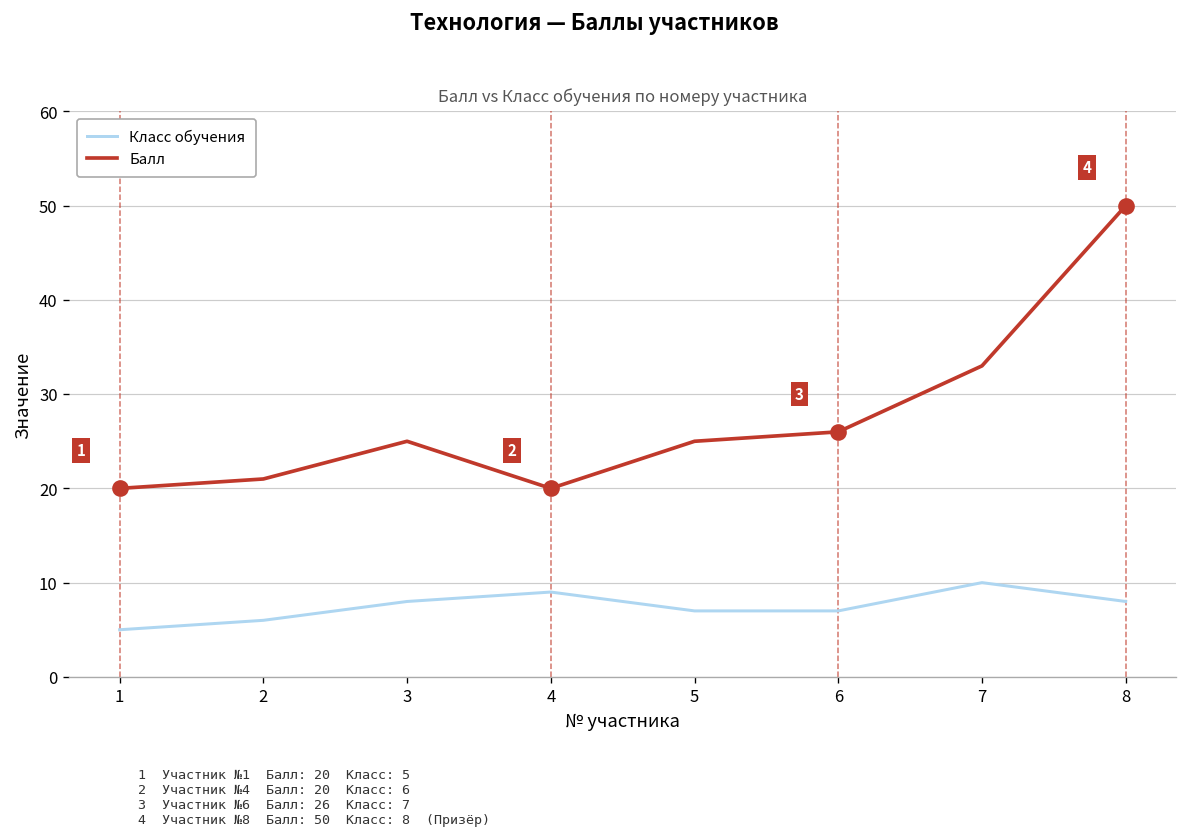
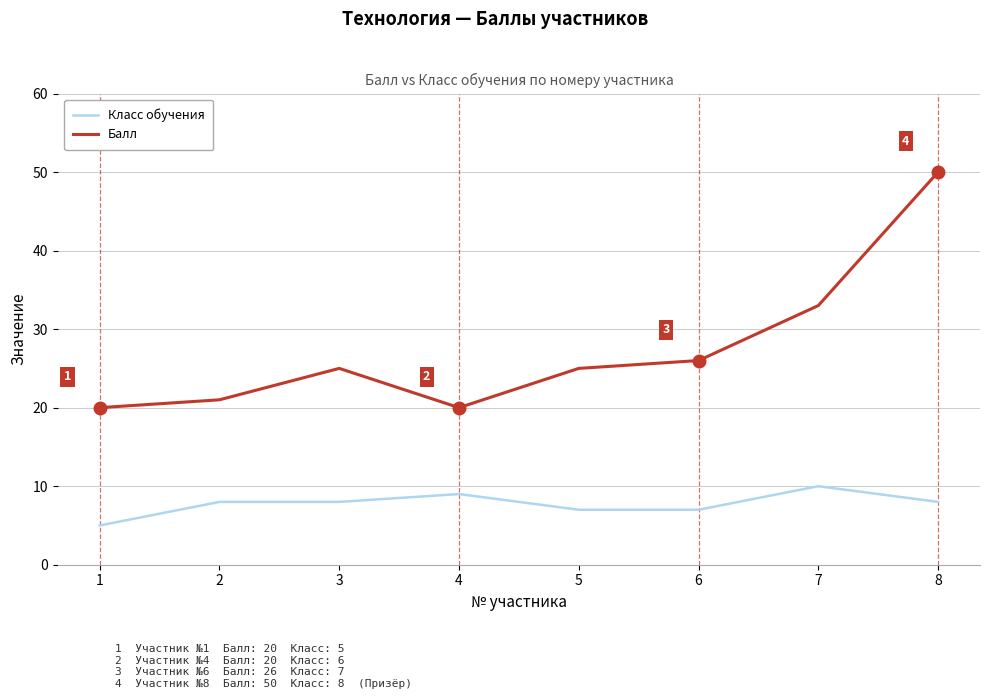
Класс обучения, 2: 6 -> 8
